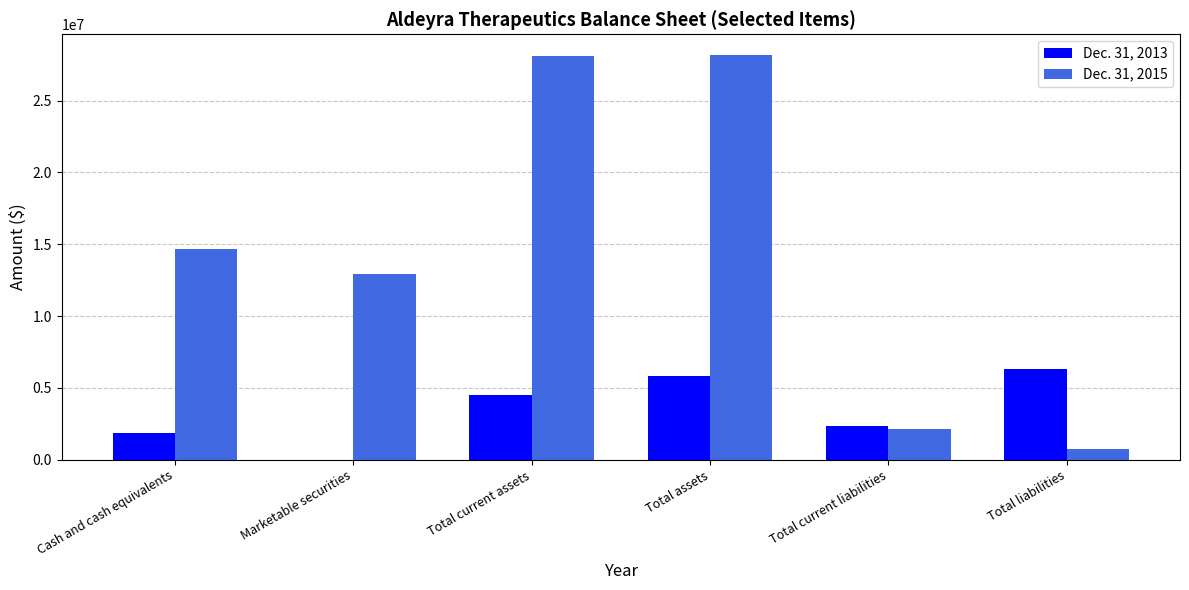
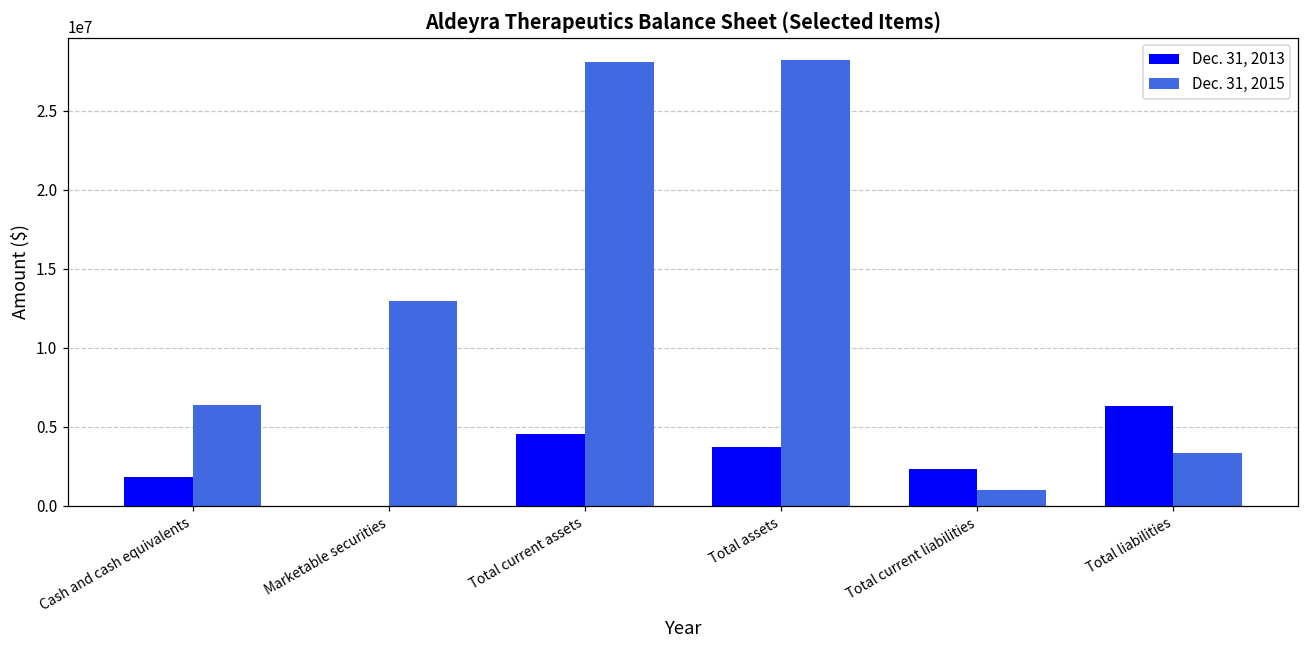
Dec. 31, 2015, Cash and cash equivalents: 14600000 -> 6400000
Dec. 31, 2013, Total assets: 5800000 -> 3700000
Dec. 31, 2015, Total current liabilities: 2100000 -> 1000000
Dec. 31, 2015, Total liabilities: 800000 -> 3300000
